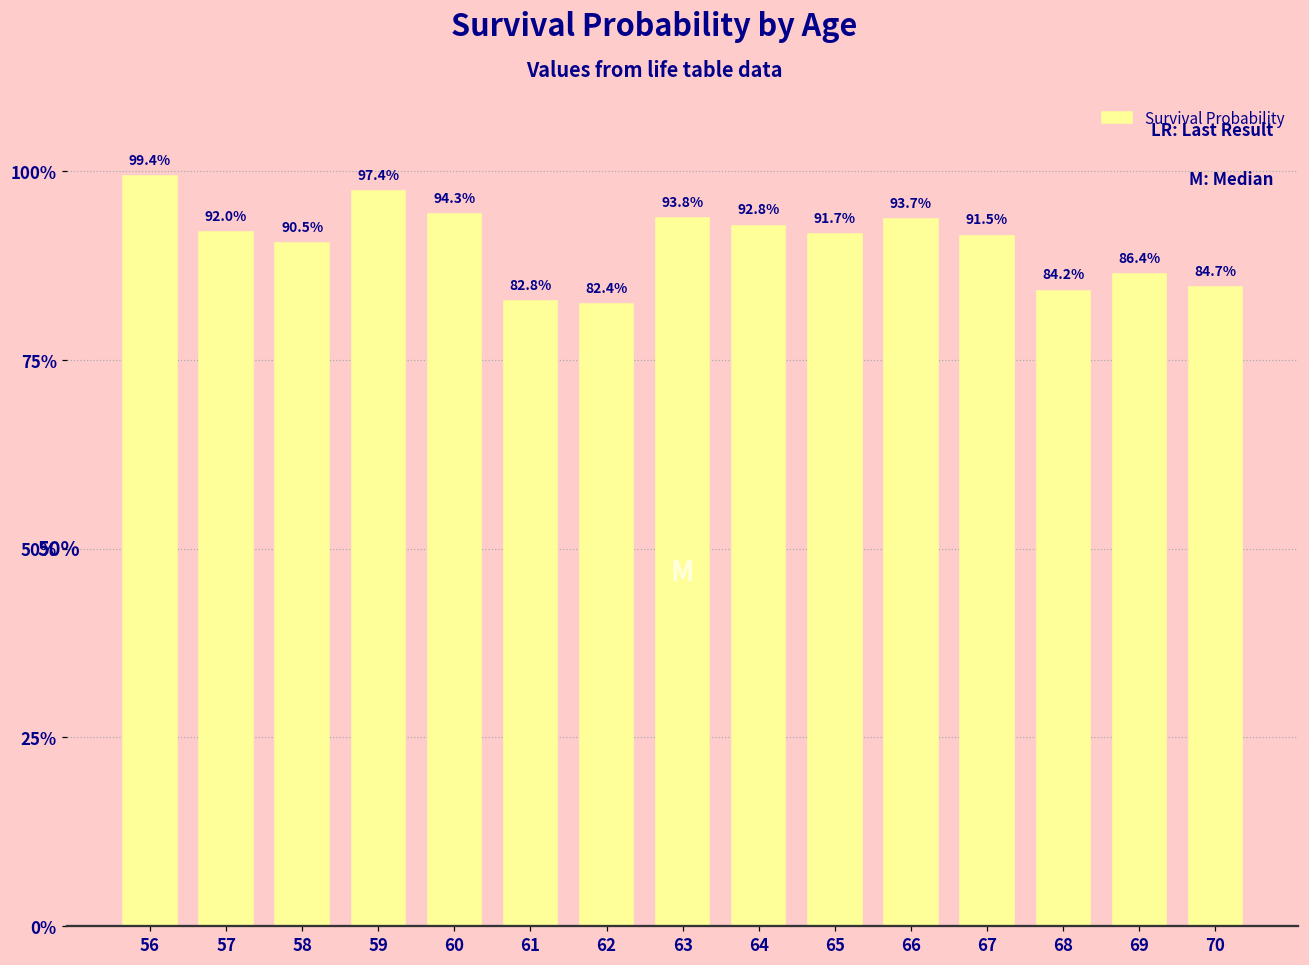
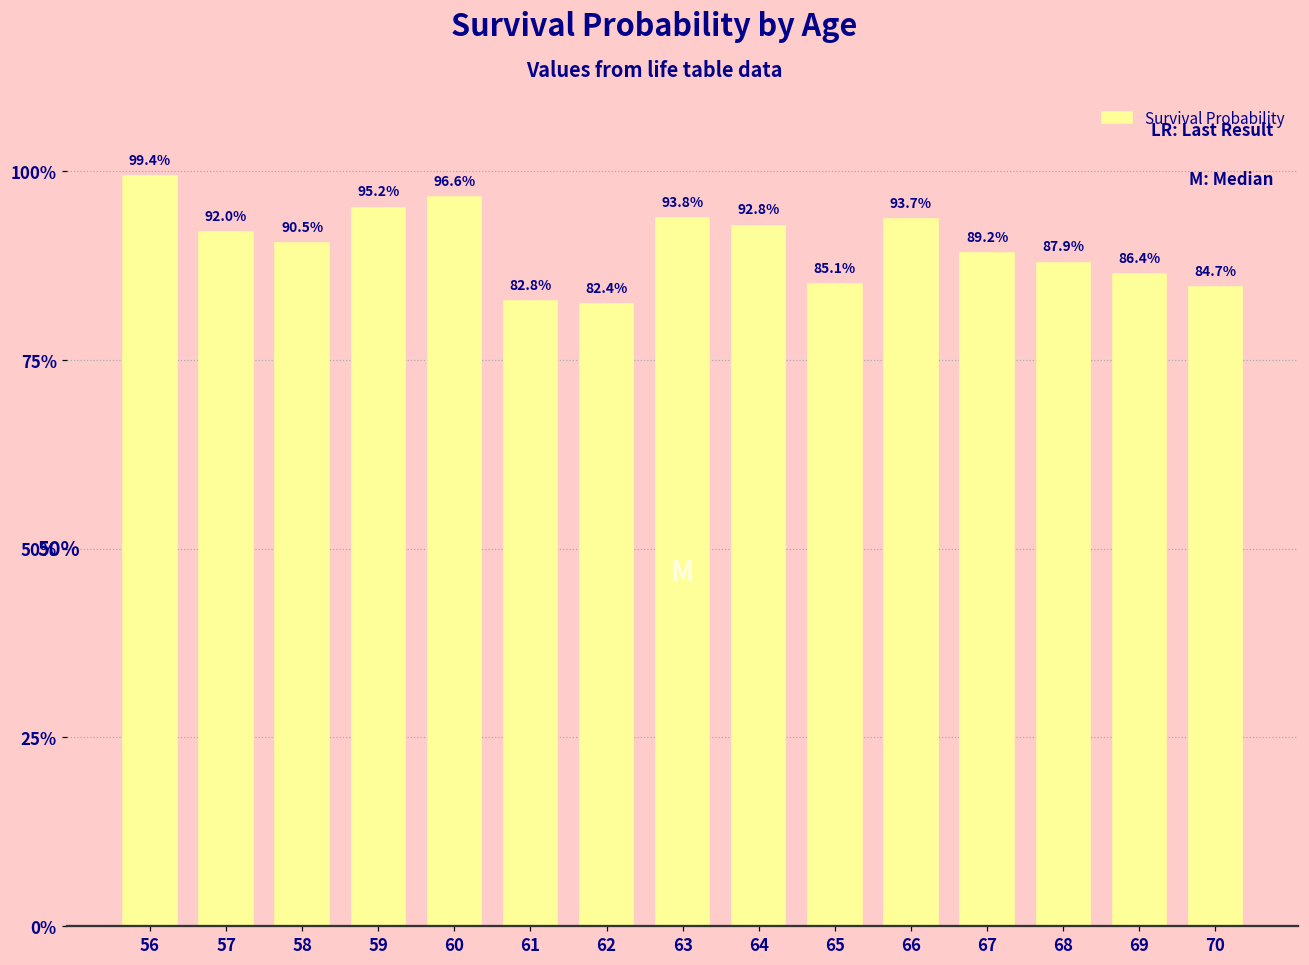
59: 97.4% -> 95.2%
60: 94.3% -> 96.6%
65: 91.7% -> 85.1%
67: 91.5% -> 89.2%
68: 84.2% -> 87.9%
